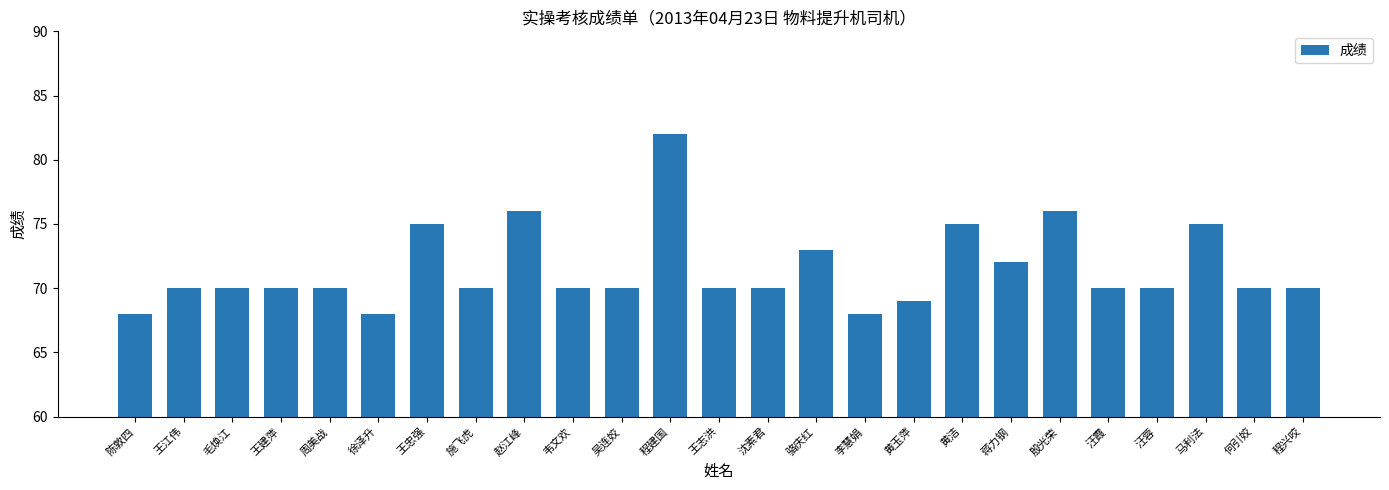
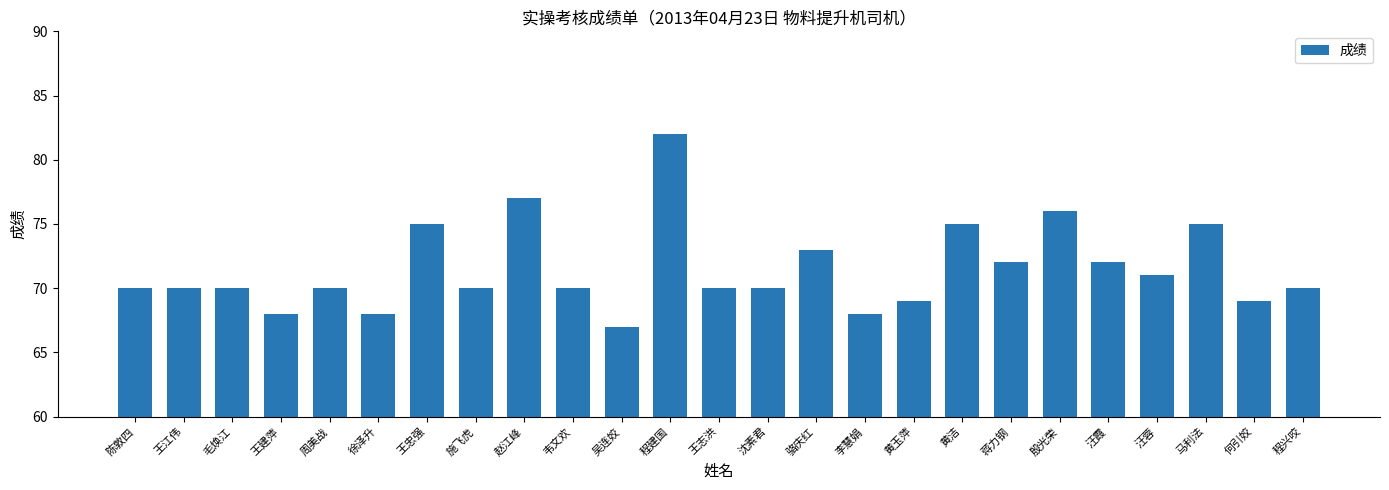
陈敦四: 68 -> 70
王建萍: 70 -> 68
赵江峰: 76 -> 77
吴连姣: 70 -> 67
汪霞: 70 -> 72
汪蓉: 70 -> 71
何引姣: 70 -> 69
